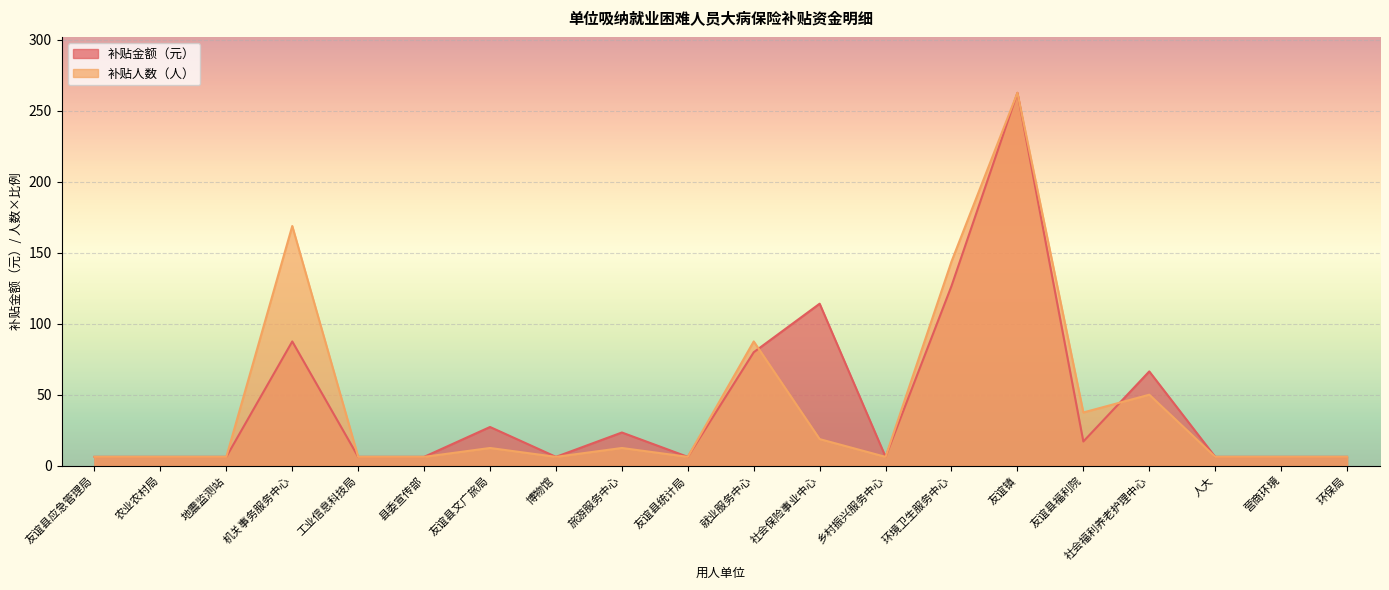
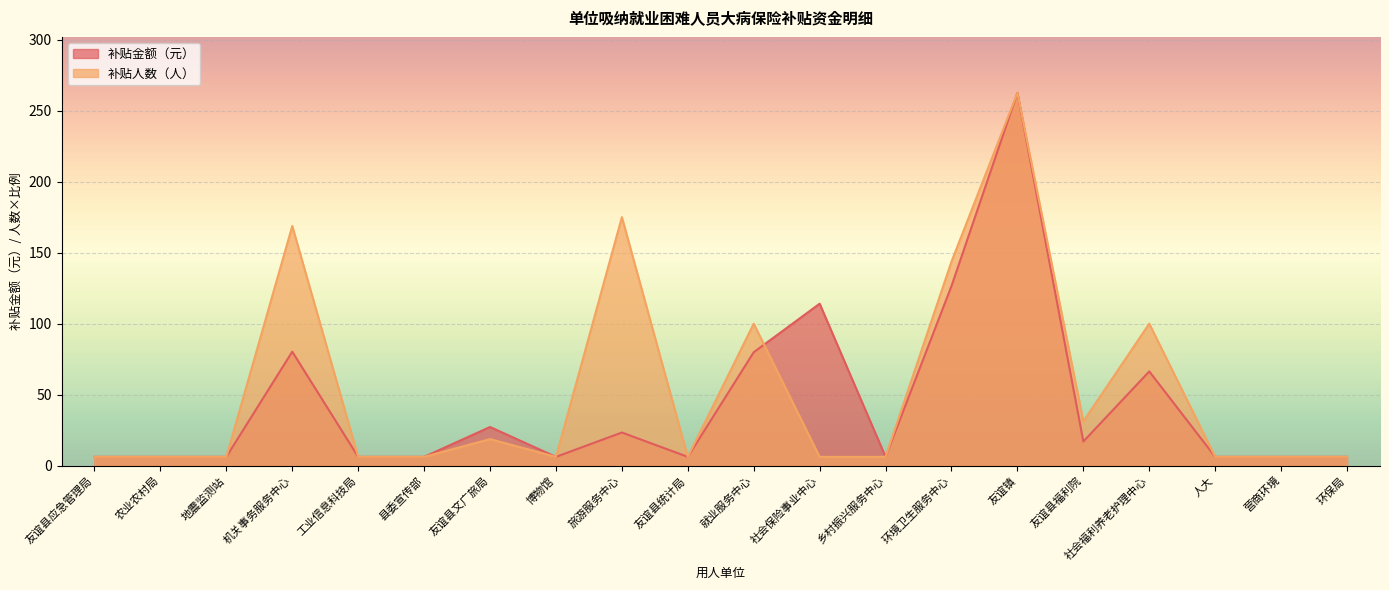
补贴金额（元）, 机关事务服务中心: 88 -> 80
补贴人数（人）, 友谊县文广旅局: 13 -> 19
补贴人数（人）, 旅游服务中心: 13 -> 175
补贴人数（人）, 就业服务中心: 88 -> 100
补贴人数（人）, 社会保险事业中心: 19 -> 6
补贴人数（人）, 友谊县福利院: 38 -> 31
补贴人数（人）, 社会福利养老护理中心: 50 -> 100
